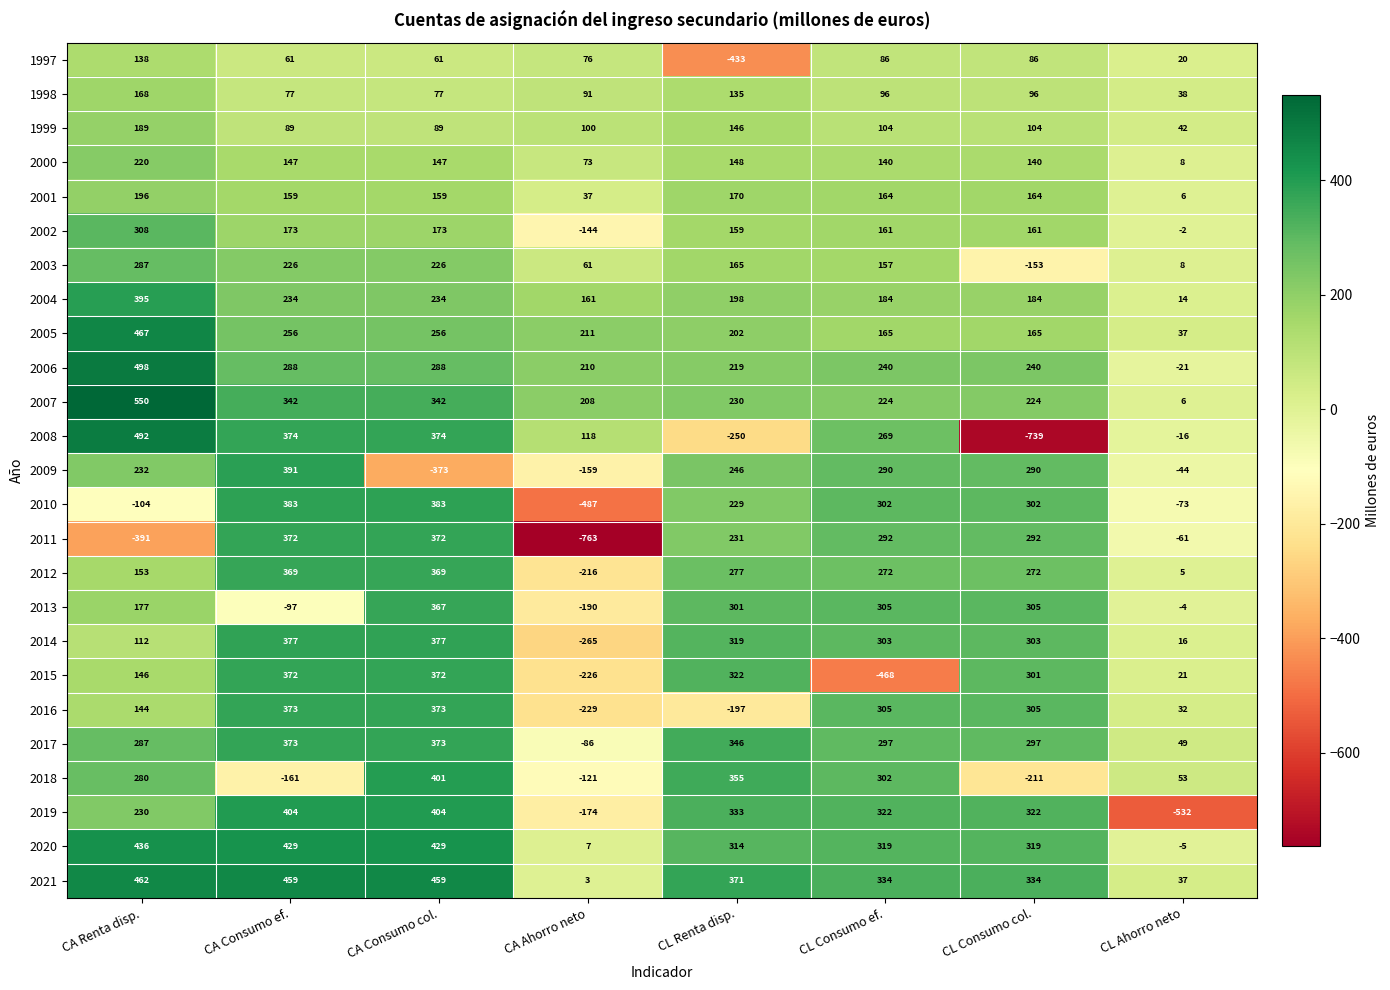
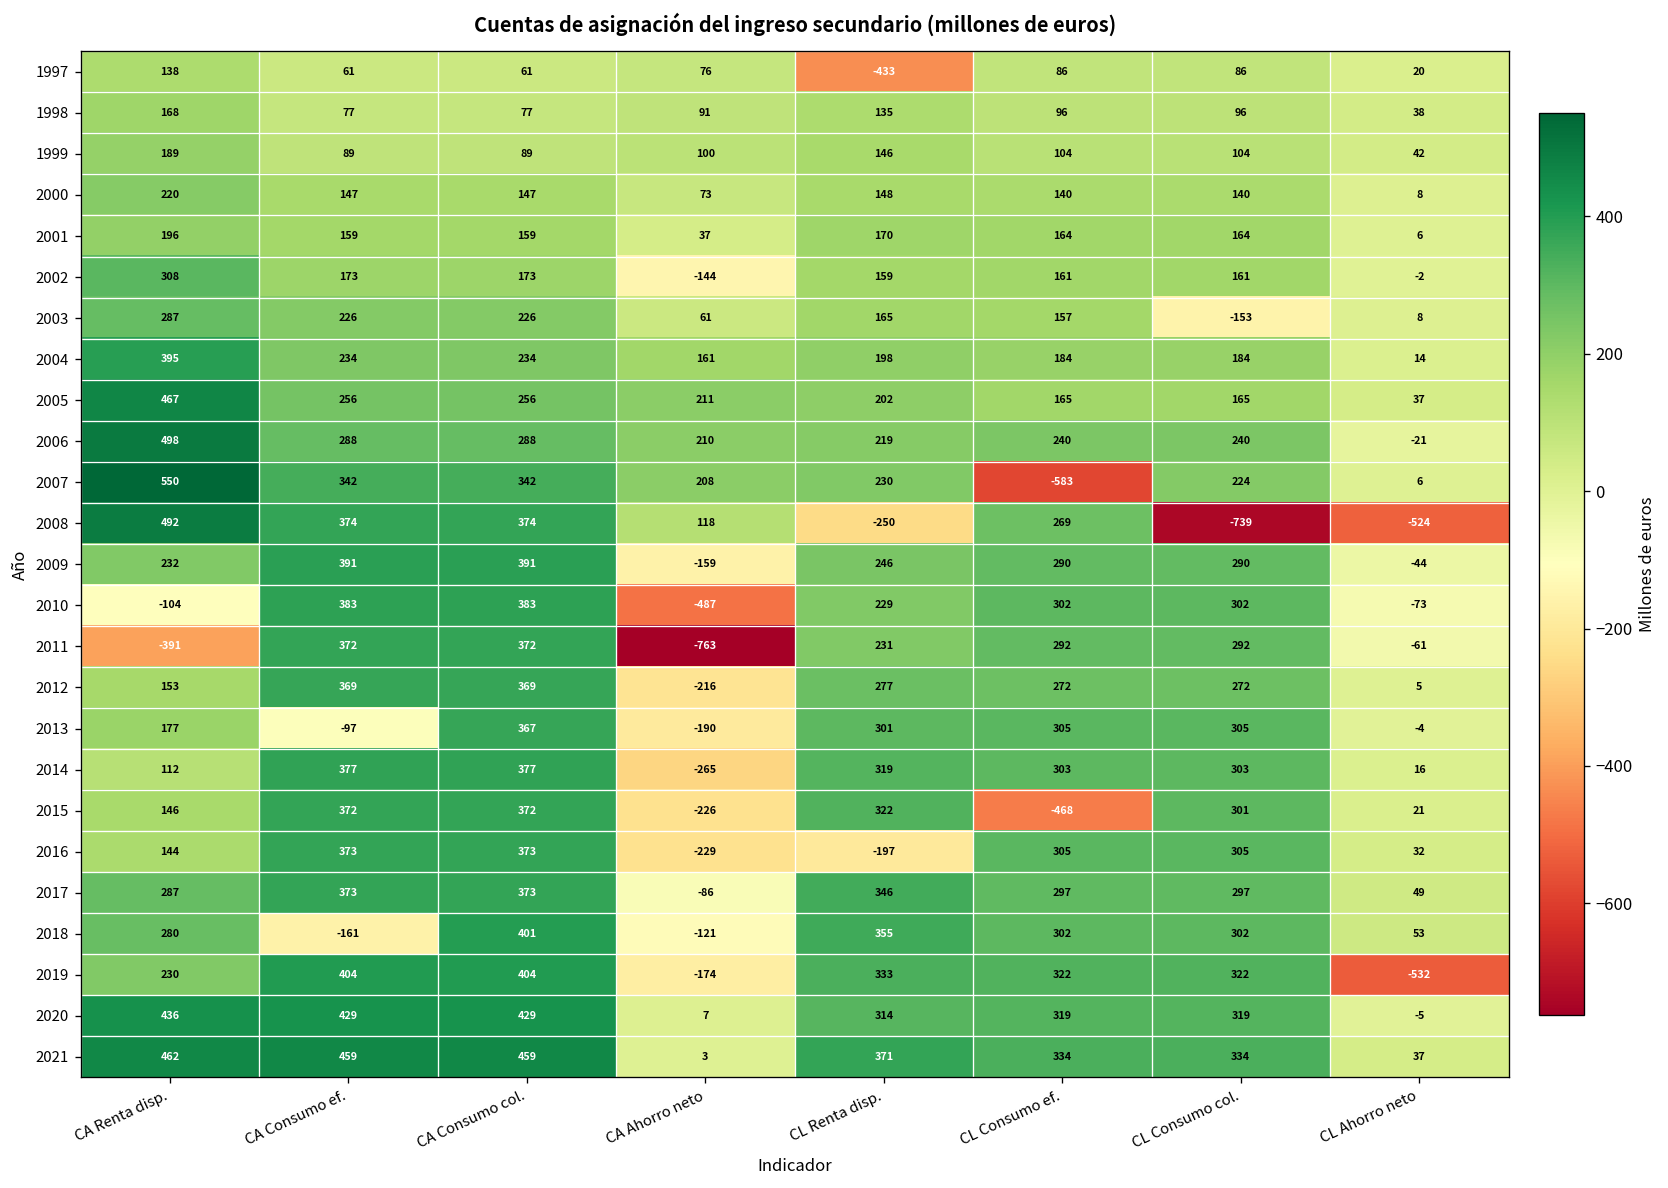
2007, CL Consumo ef.: 224 -> -583
2008, CL Ahorro neto: -16 -> -524
2009, CA Consumo col.: -373 -> 391
2018, CL Consumo col.: -211 -> 302
